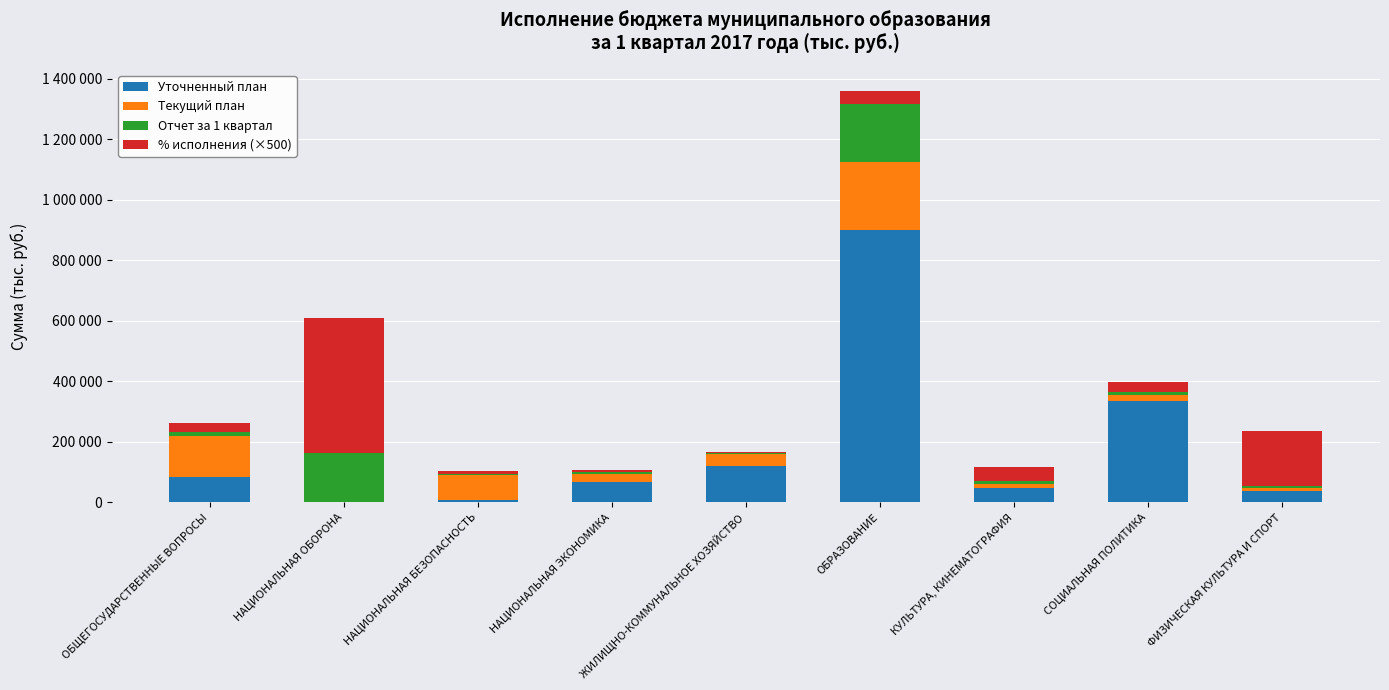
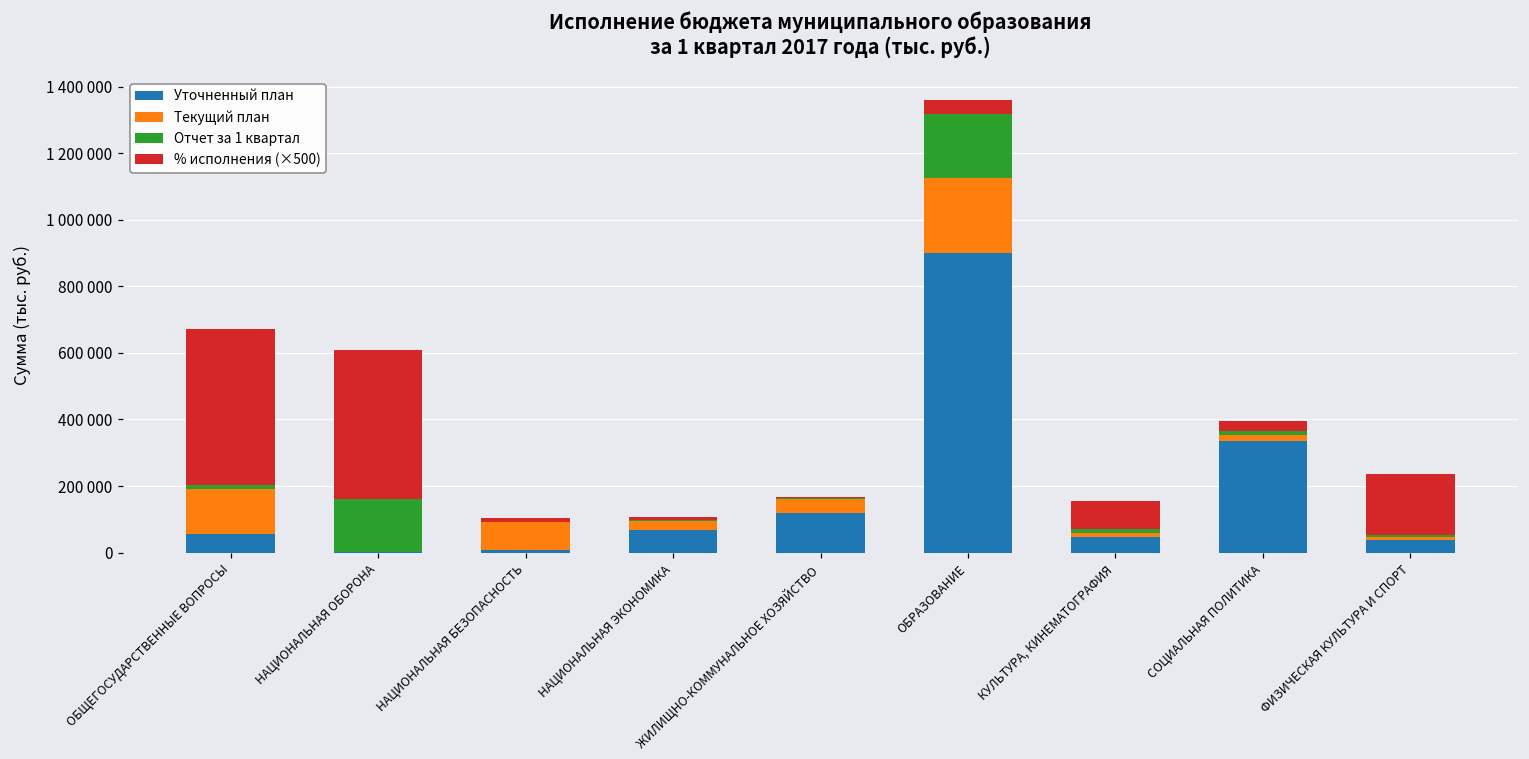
Уточненный план, ОБЩЕГОСУДАРСТВЕННЫЕ ВОПРОСЫ: 90000 -> 60000
% исполнения (×500), ОБЩЕГОСУДАРСТВЕННЫЕ ВОПРОСЫ: 30000 -> 470000
% исполнения (×500), КУЛЬТУРА, КИНЕМАТОГРАФИЯ: 50000 -> 80000
